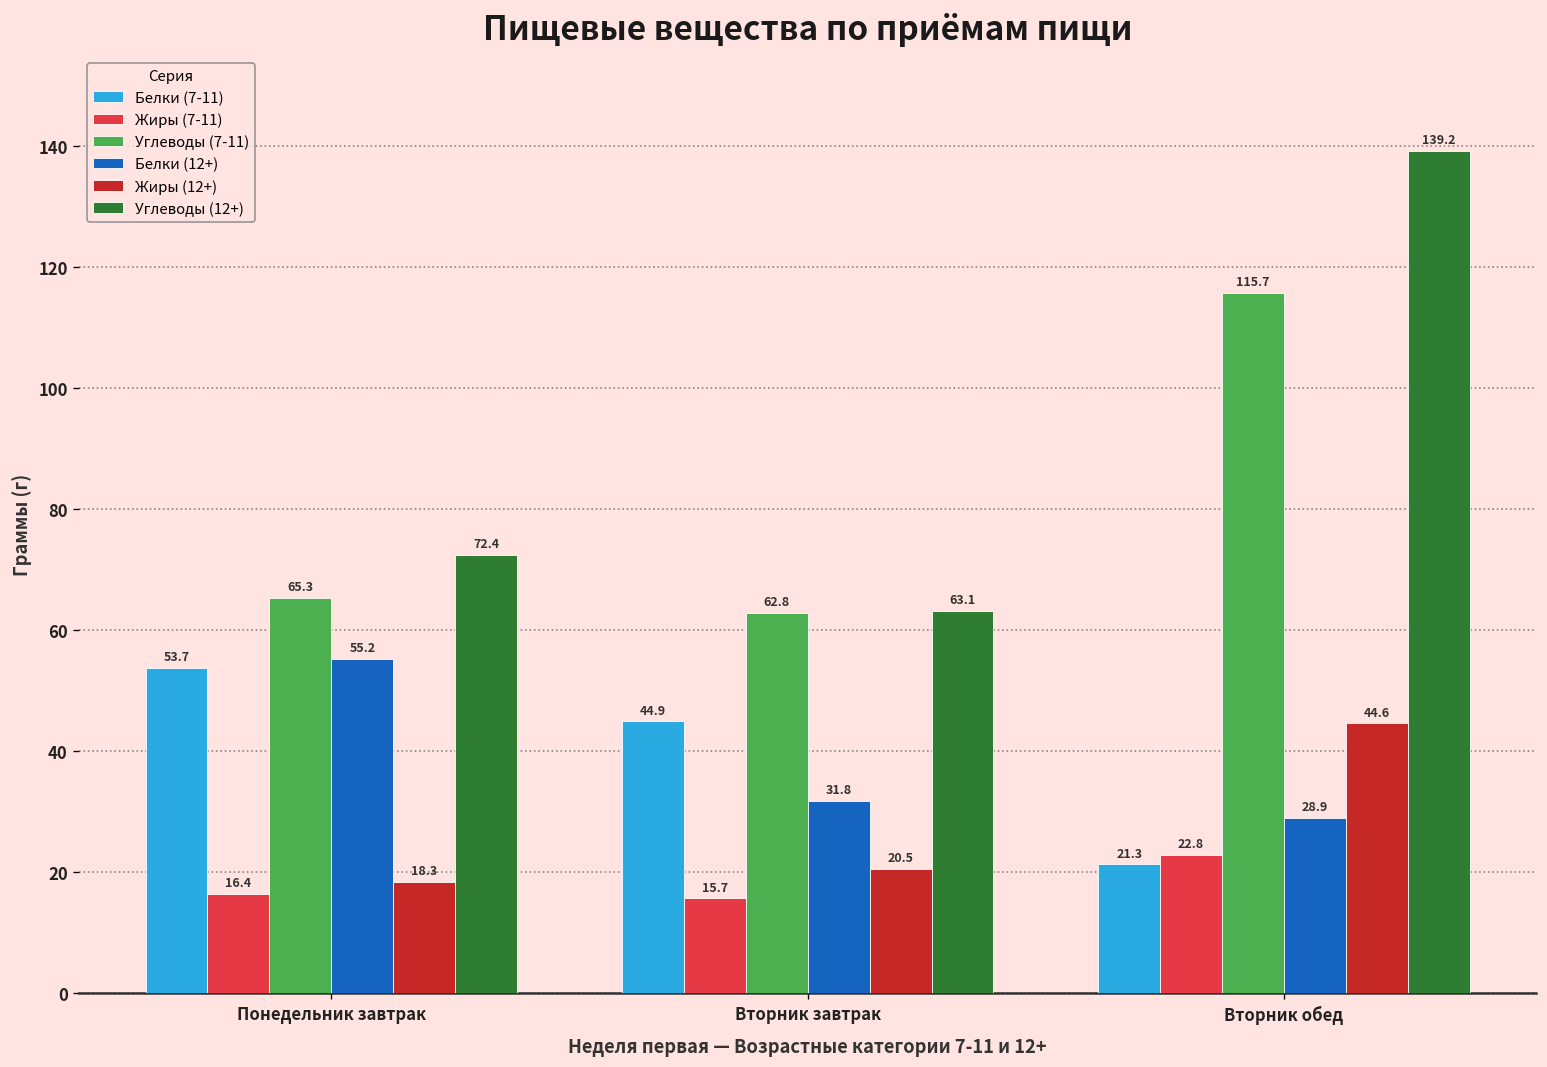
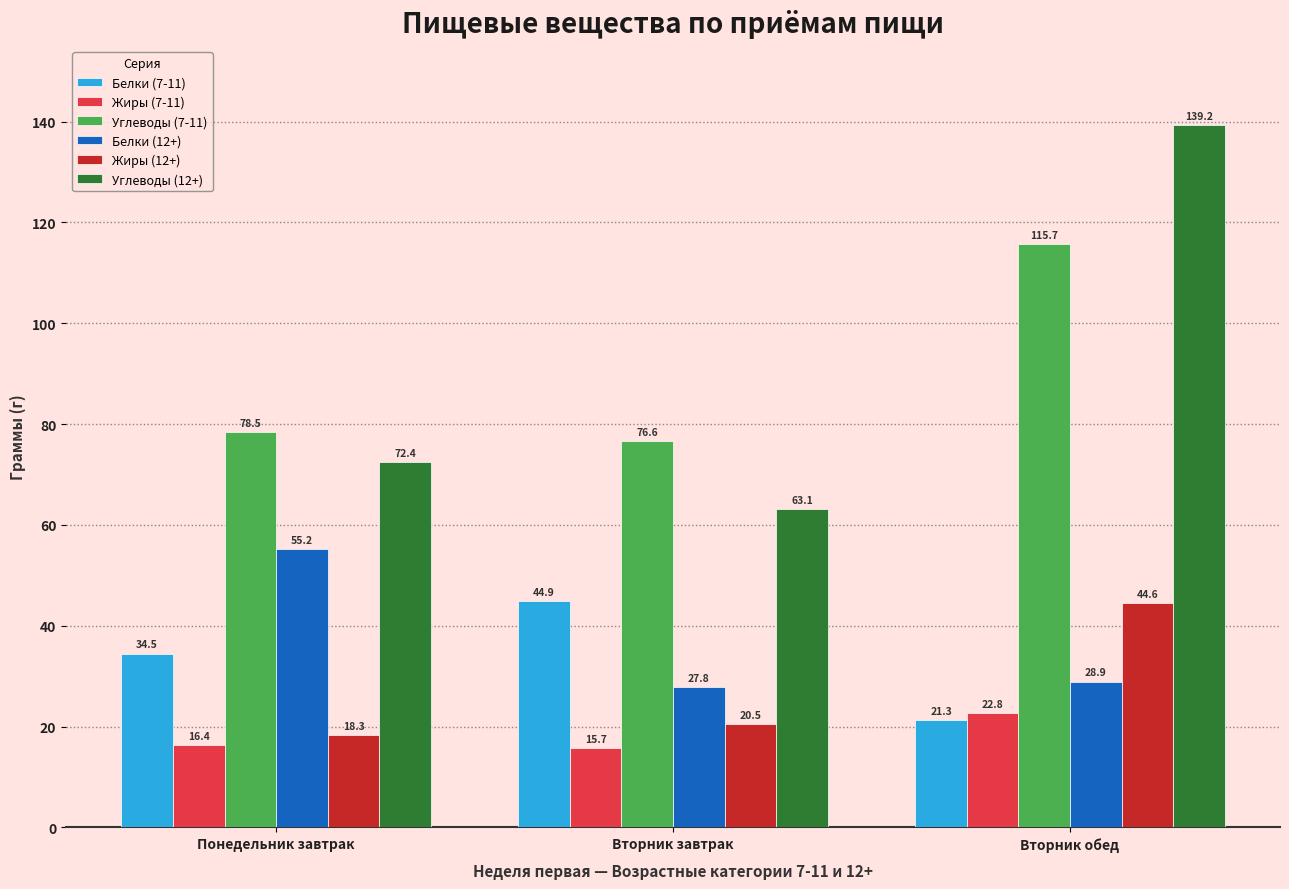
Белки (7-11), Понедельник завтрак: 53.7 -> 34.5
Углеводы (7-11), Понедельник завтрак: 65.3 -> 78.5
Углеводы (7-11), Вторник завтрак: 62.8 -> 76.6
Белки (12+), Вторник завтрак: 31.8 -> 27.8
